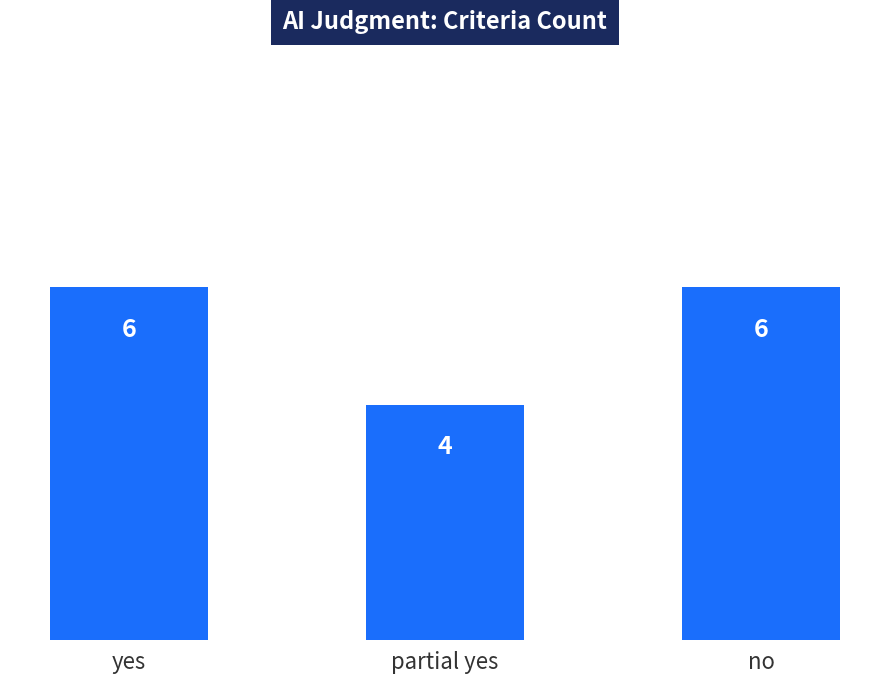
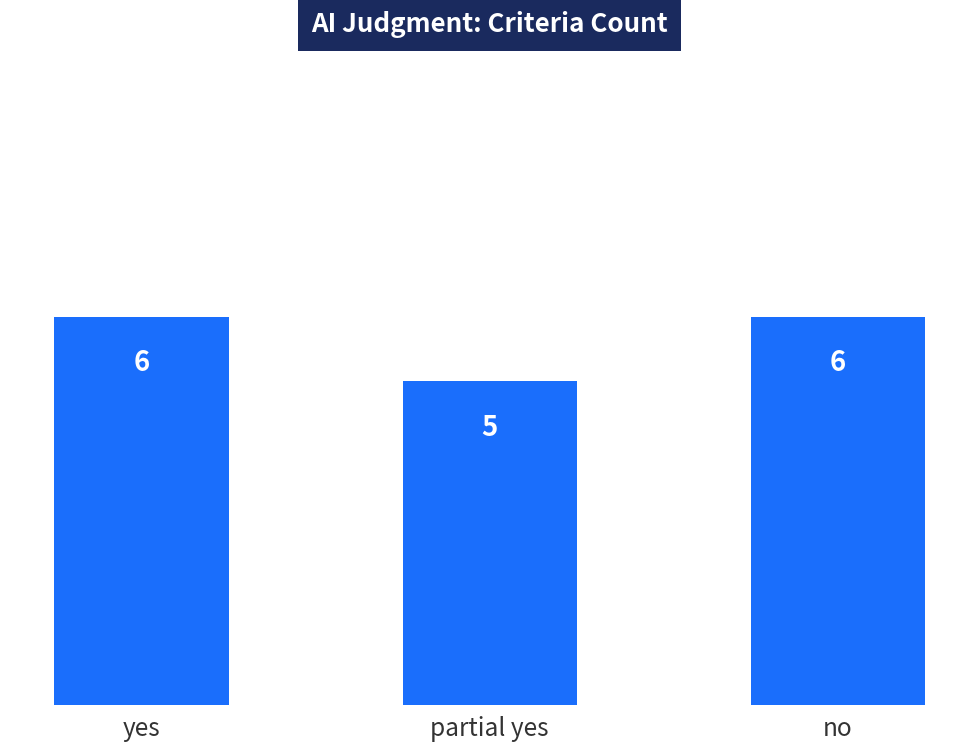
partial yes: 4 -> 5
